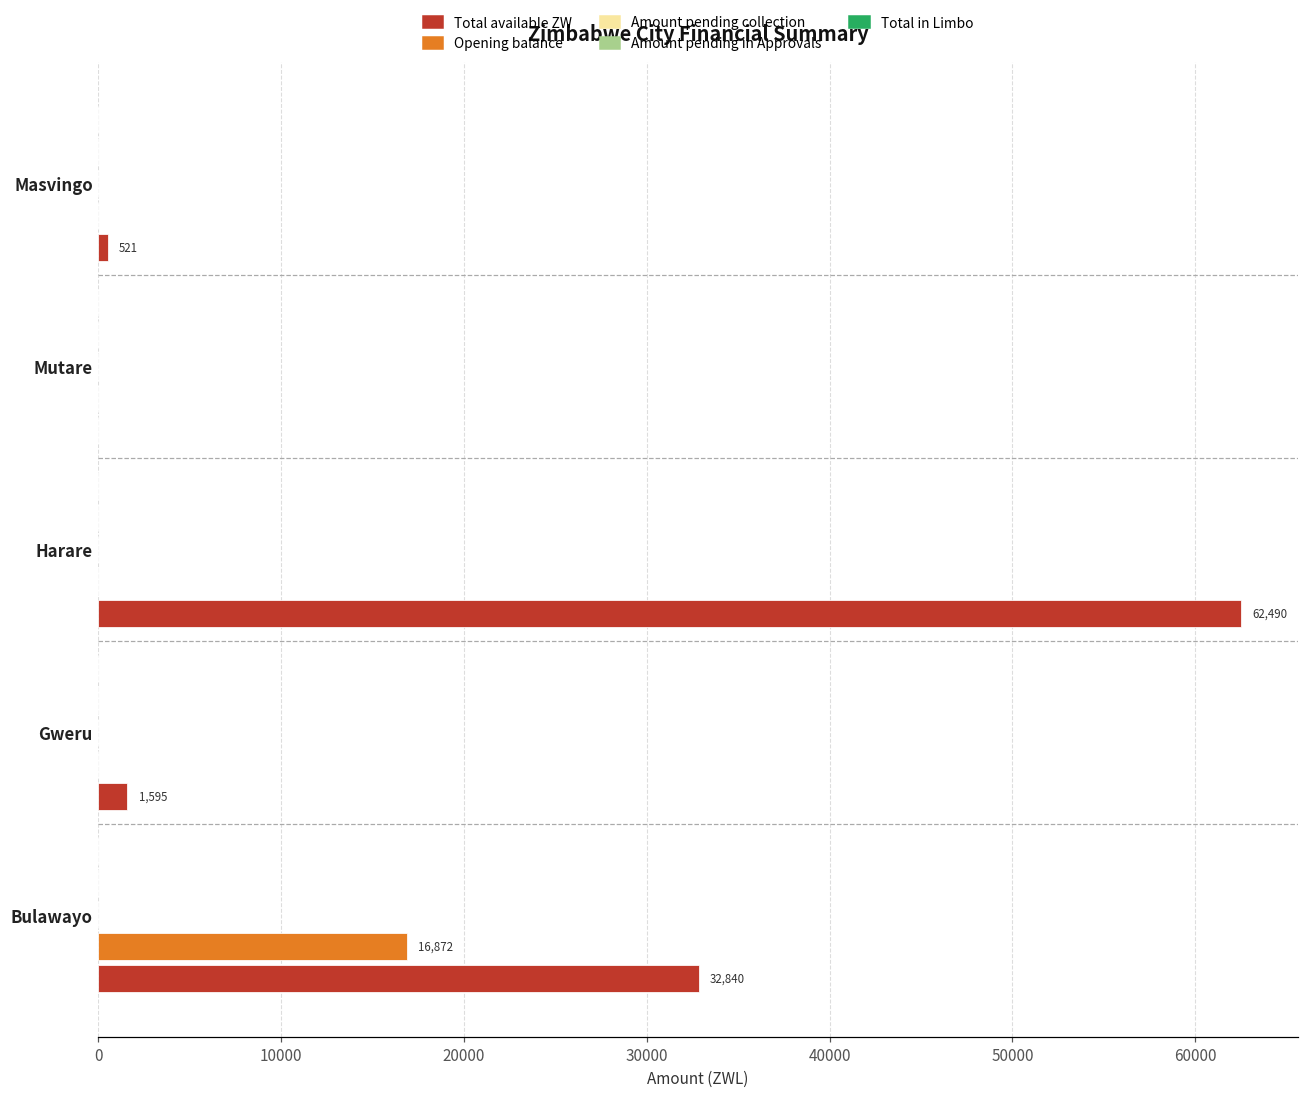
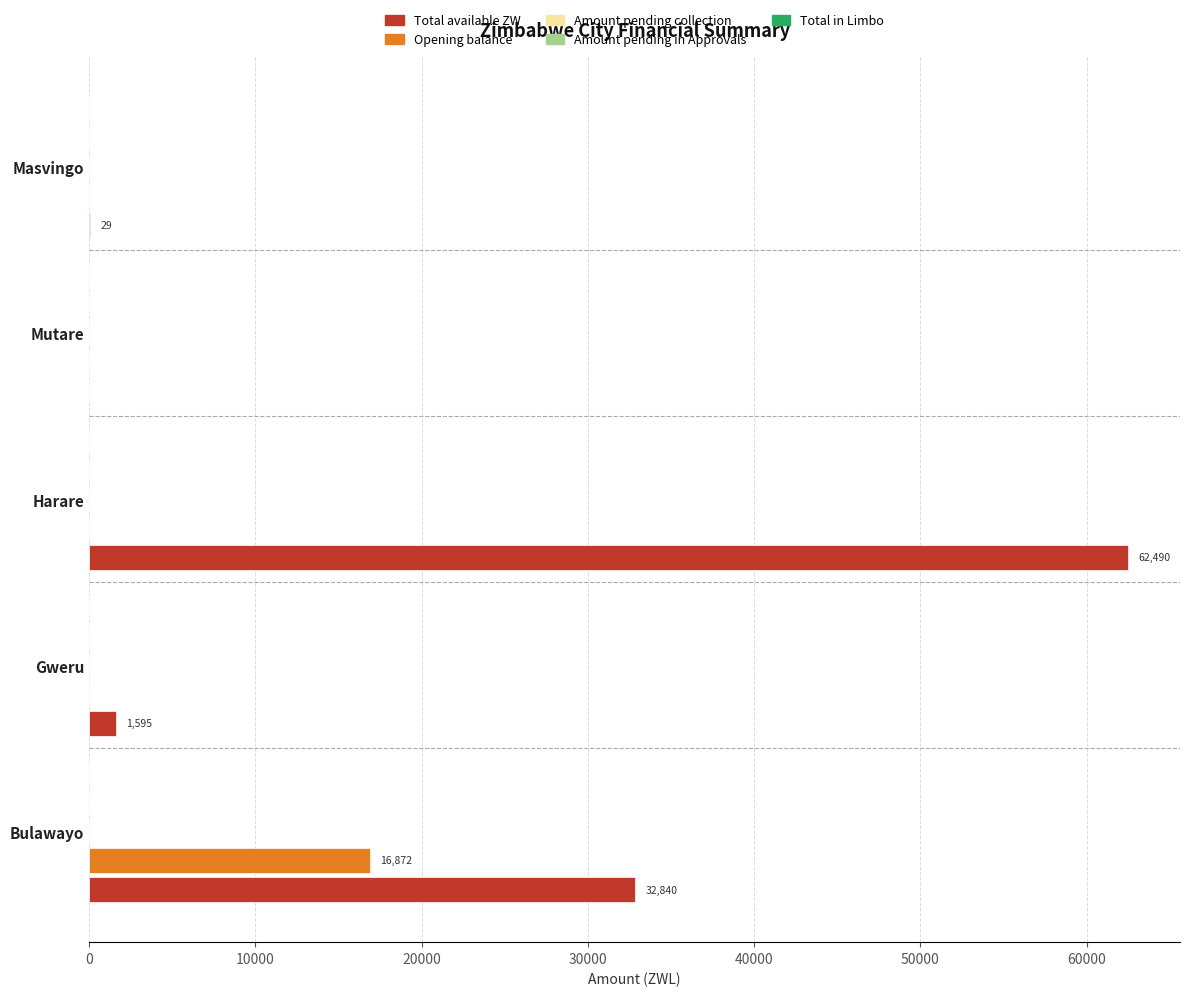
Total available ZW, Masvingo: 521 -> 29
